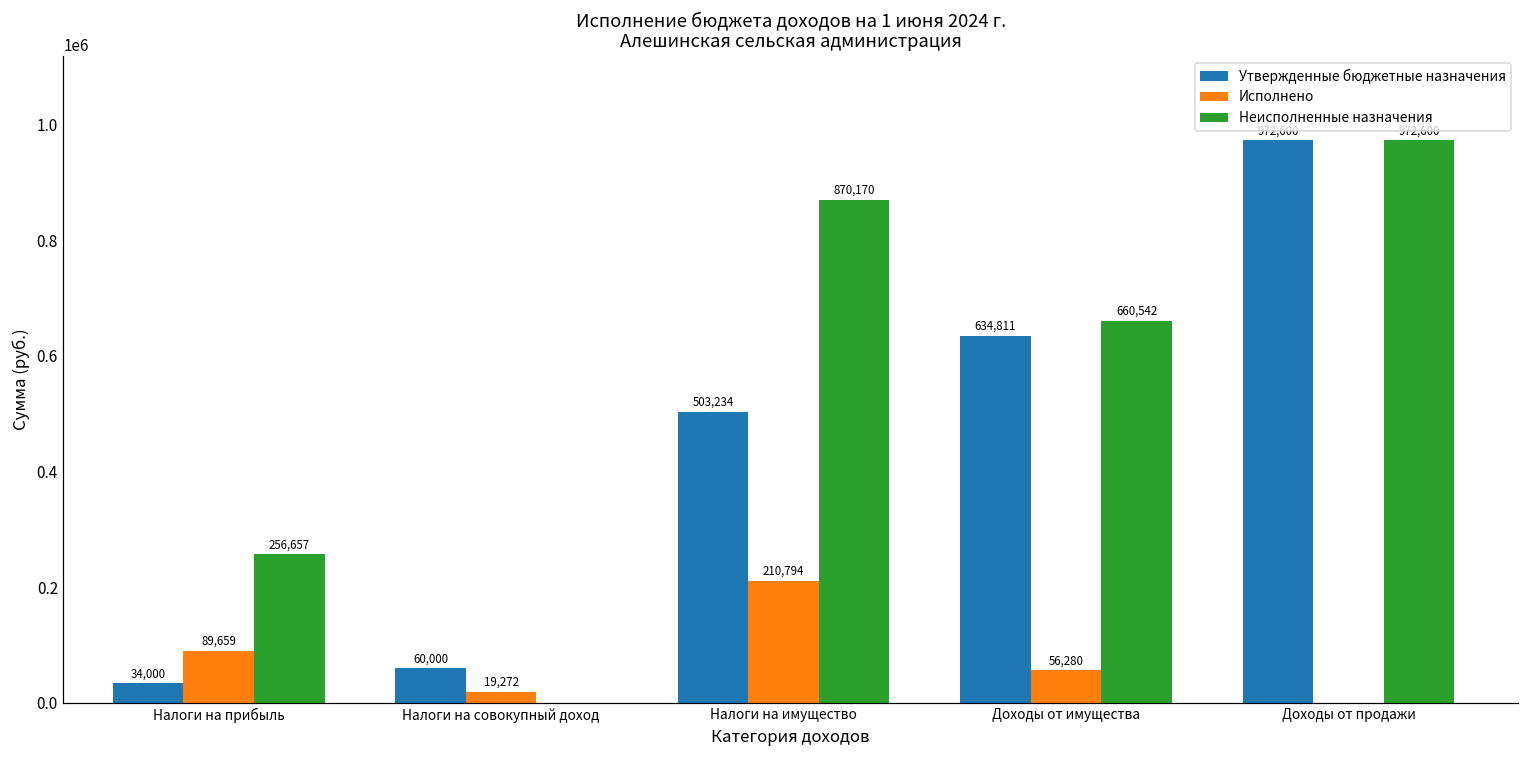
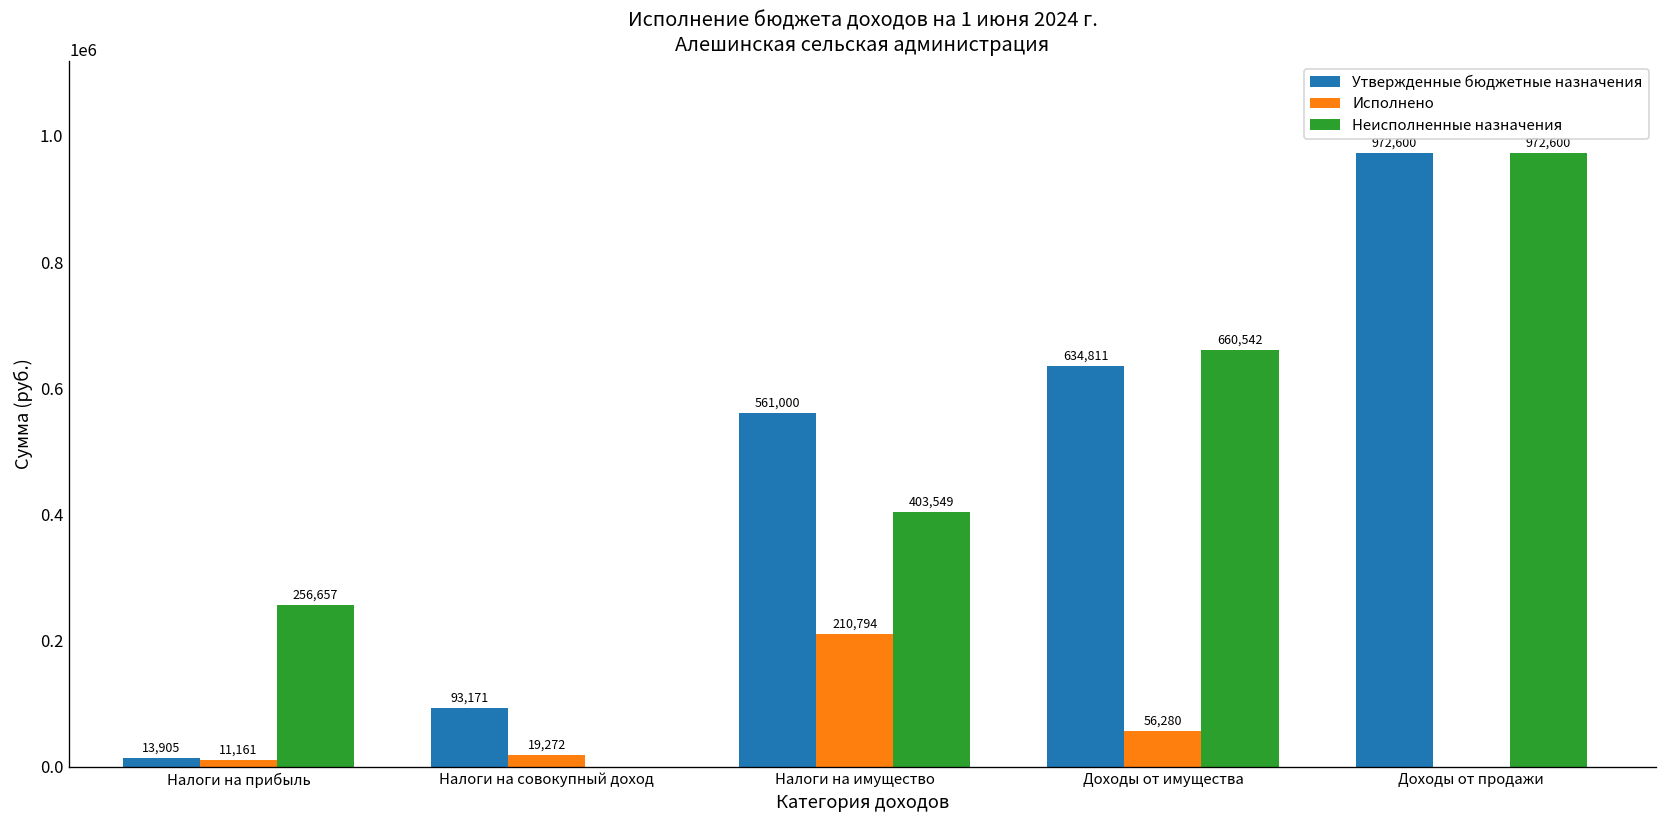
Утвержденные бюджетные назначения, Налоги на прибыль: 34,000 -> 13,905
Исполнено, Налоги на прибыль: 89,659 -> 11,161
Утвержденные бюджетные назначения, Налоги на совокупный доход: 60,000 -> 93,171
Утвержденные бюджетные назначения, Налоги на имущество: 503,234 -> 561,000
Неисполненные назначения, Налоги на имущество: 870,170 -> 403,549
